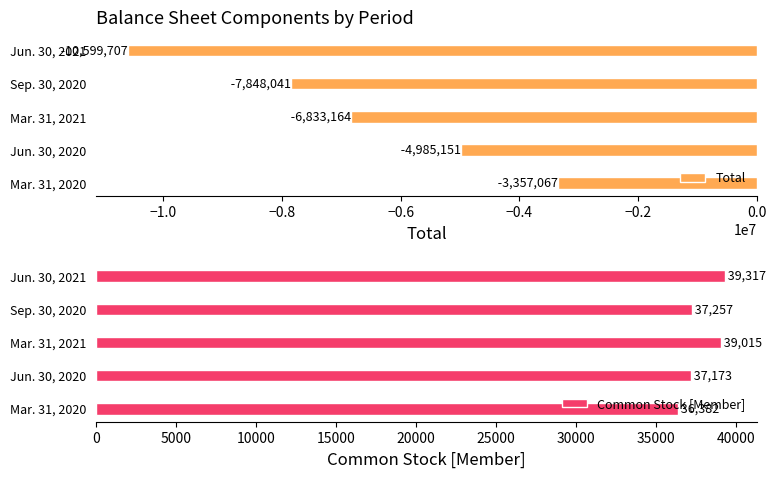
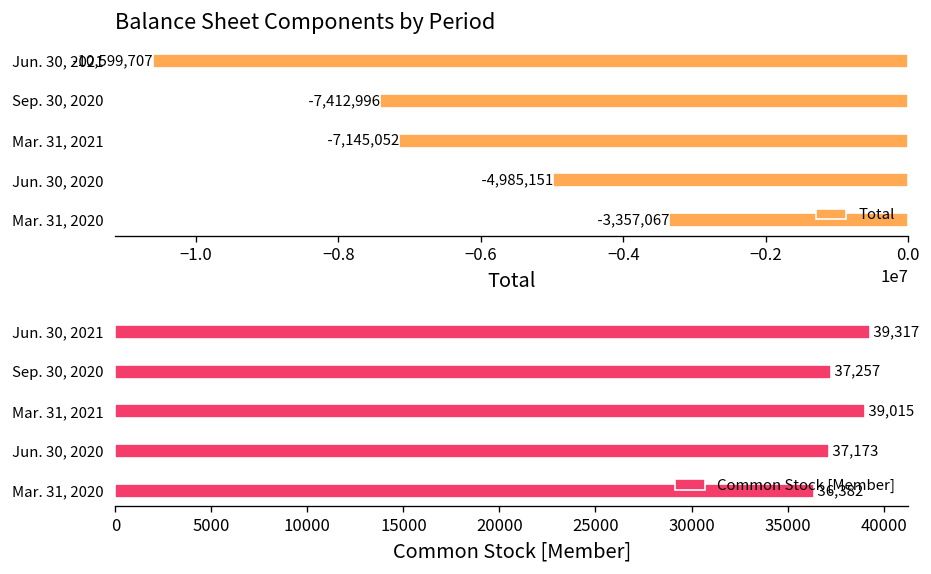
Balance Sheet Components by Period, Sep. 30, 2020: -7,848,041 -> -7,412,996
Balance Sheet Components by Period, Mar. 31, 2021: -6,833,164 -> -7,145,052
